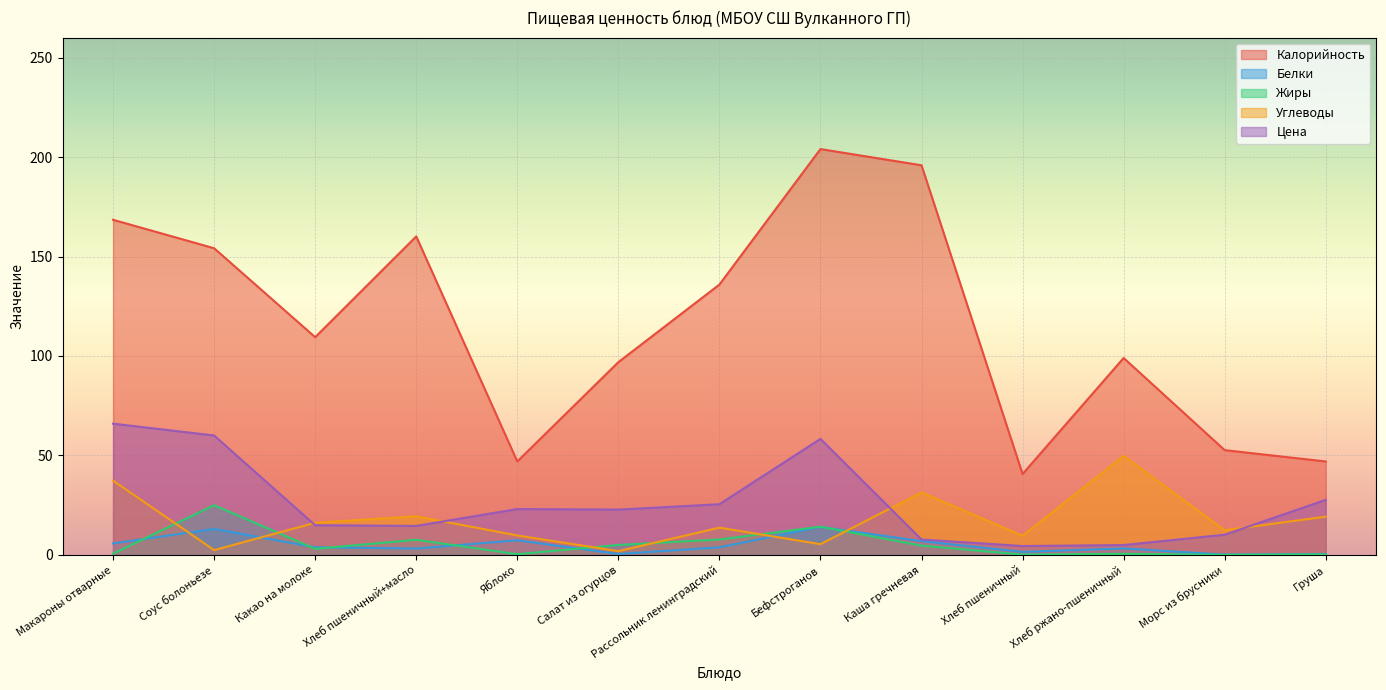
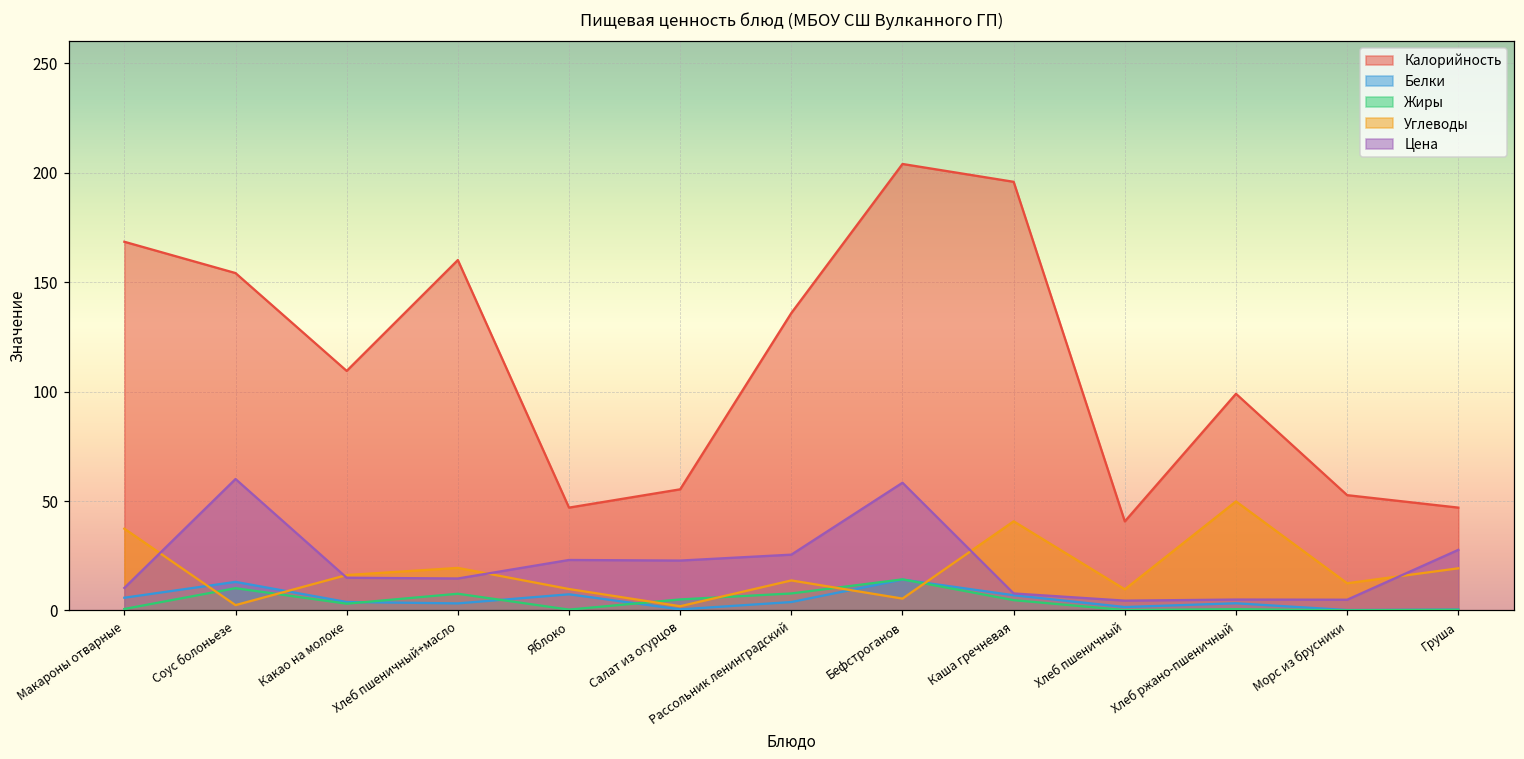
Цена, Макароны отварные: 66 -> 10
Жиры, Соус болоньезе: 25 -> 10
Калорийность, Салат из огурцов: 97 -> 55
Углеводы, Каша гречневая: 31 -> 41
Цена, Морс из брусники: 10 -> 5
